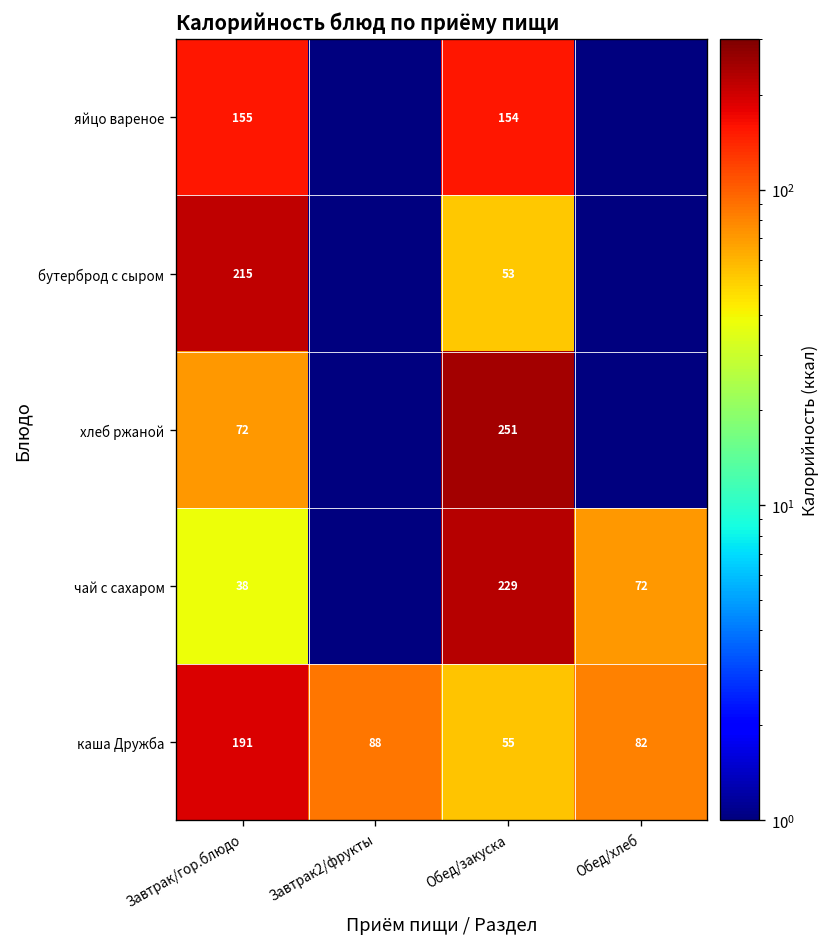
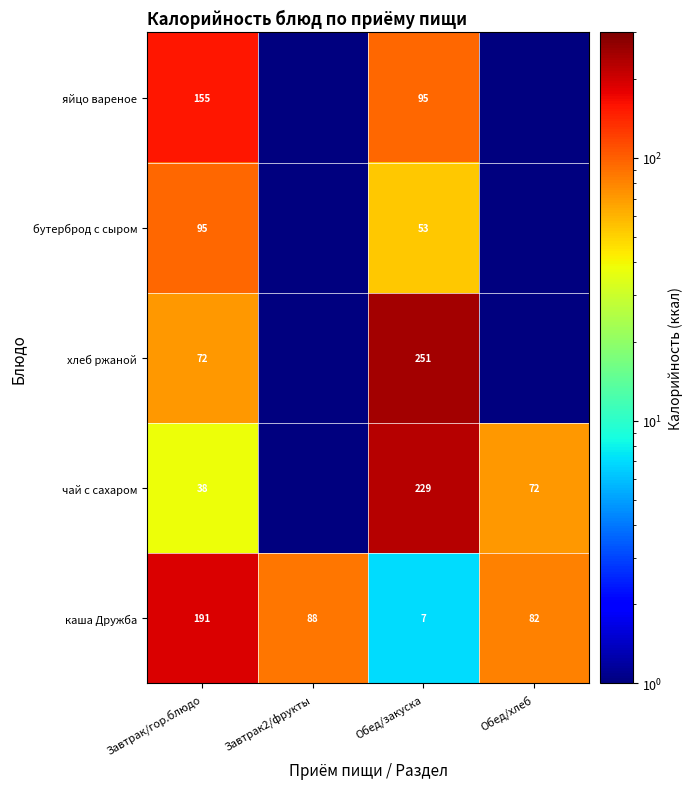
яйцо вареное, Обед/закуска: 154 -> 95
бутерброд с сыром, Завтрак/гор.блюдо: 215 -> 95
каша Дружба, Обед/закуска: 55 -> 7
